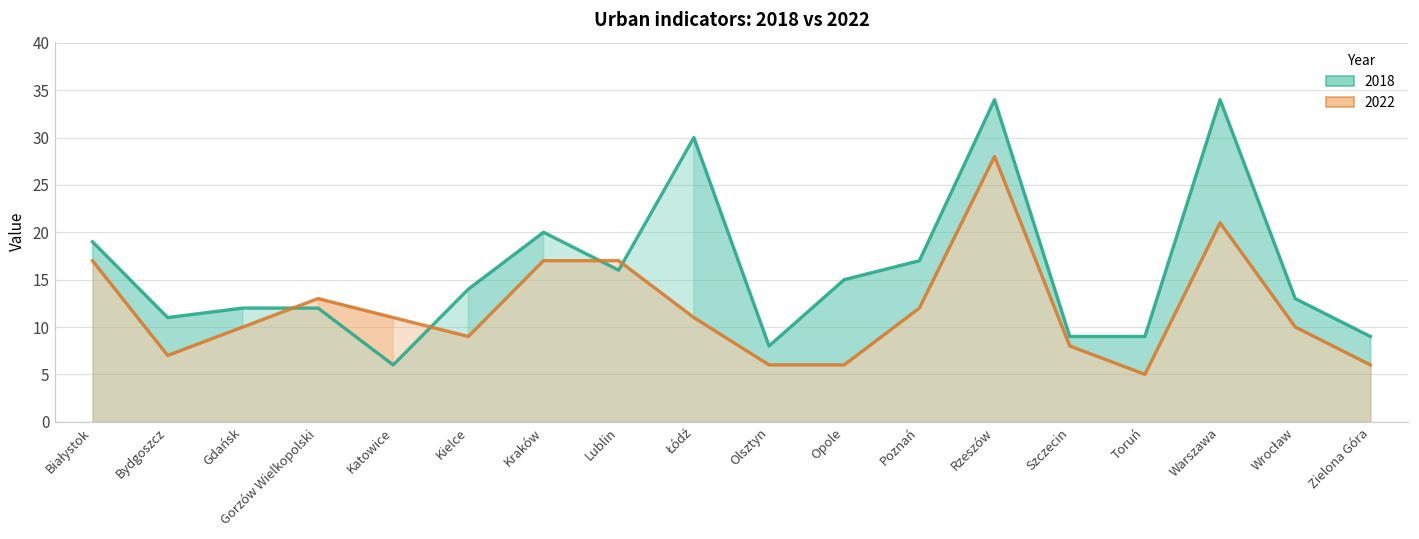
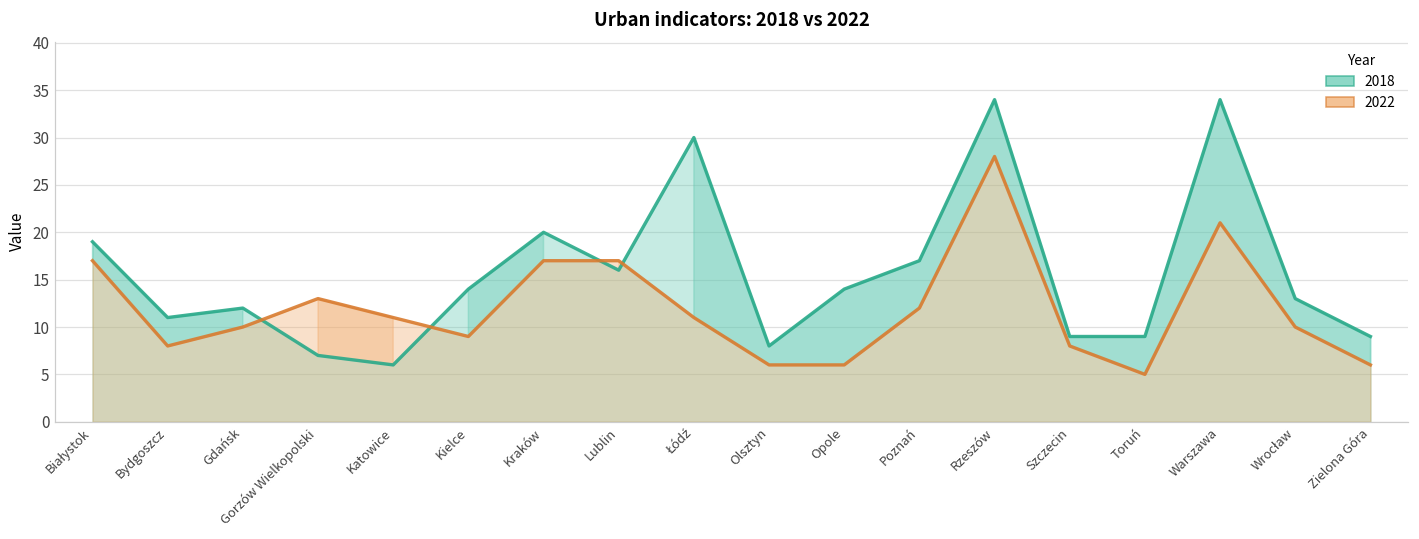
2022, Bydgoszcz: 7 -> 8
2018, Gorzów Wielkopolski: 12 -> 7
2018, Opole: 15 -> 14
